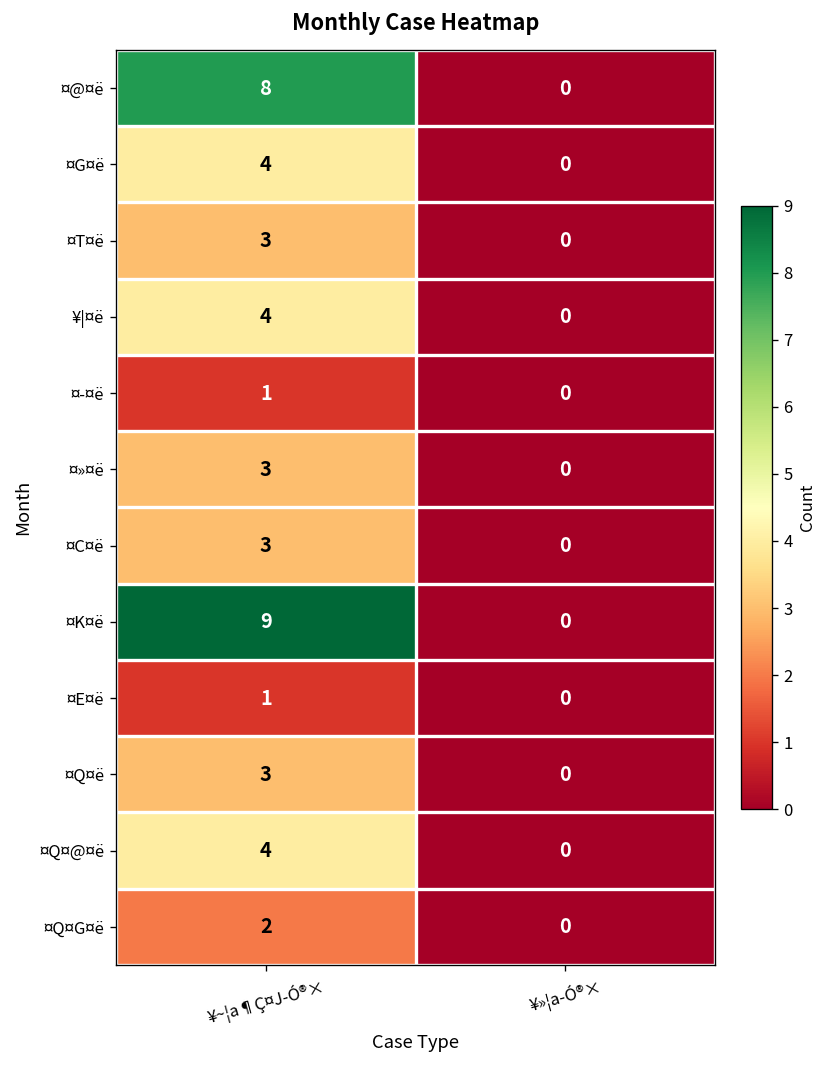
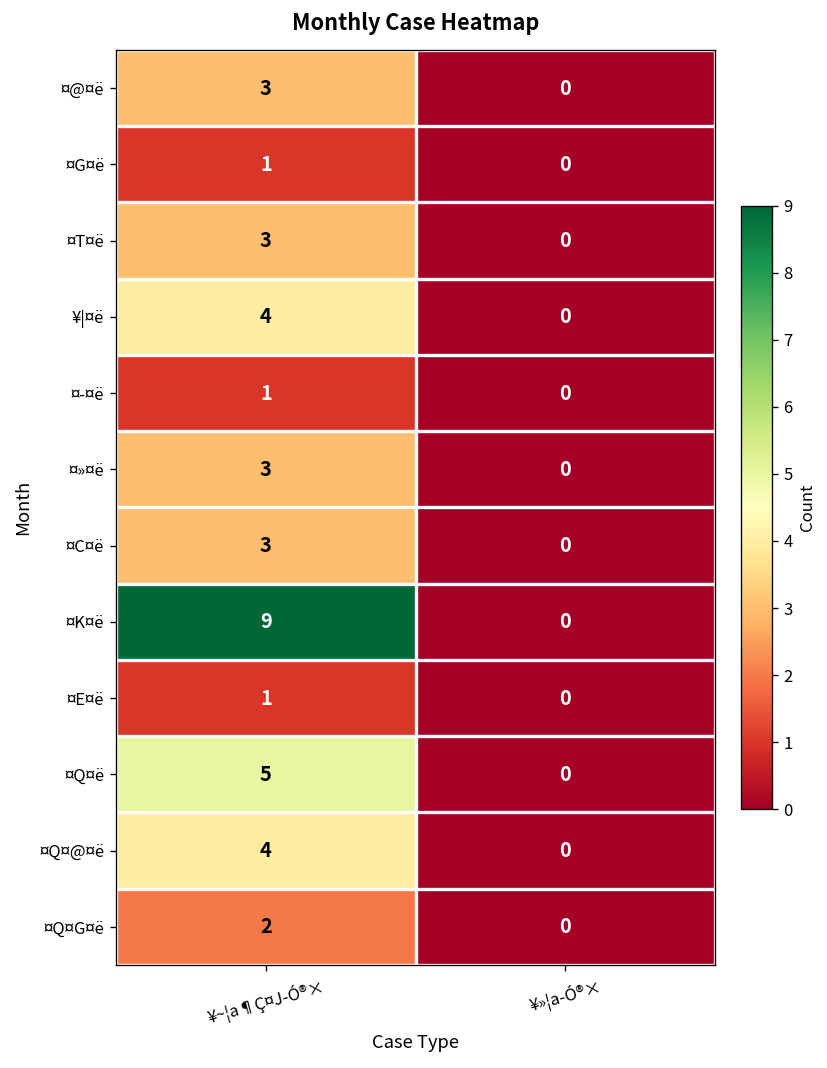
¤@¤ë, ¥~¦a¶Ç¤J­Ó®×: 8 -> 3
¤G¤ë, ¥~¦a¶Ç¤J­Ó®×: 4 -> 1
¤Q¤ë, ¥~¦a¶Ç¤J­Ó®×: 3 -> 5
